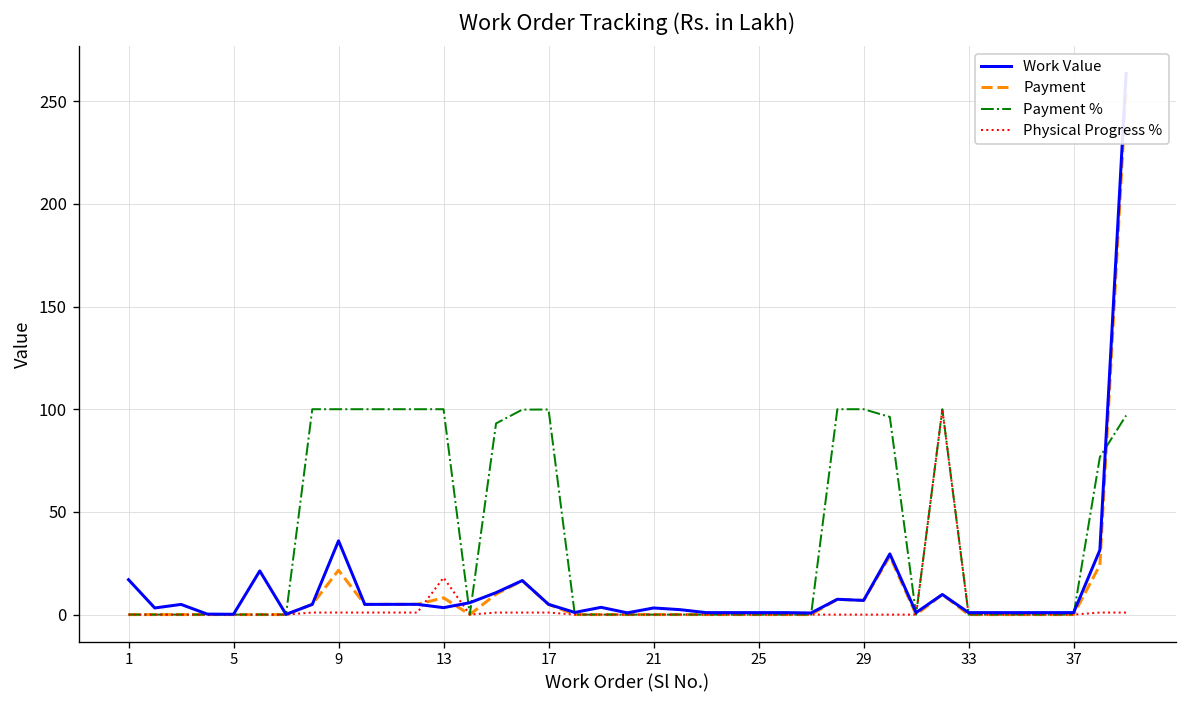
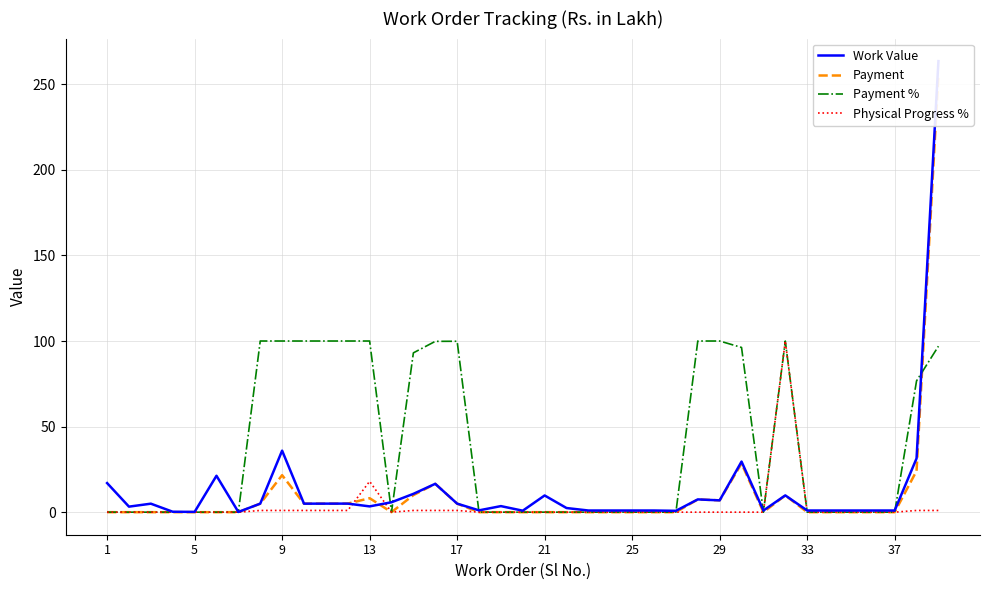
Work Value, 21: 3 -> 10
